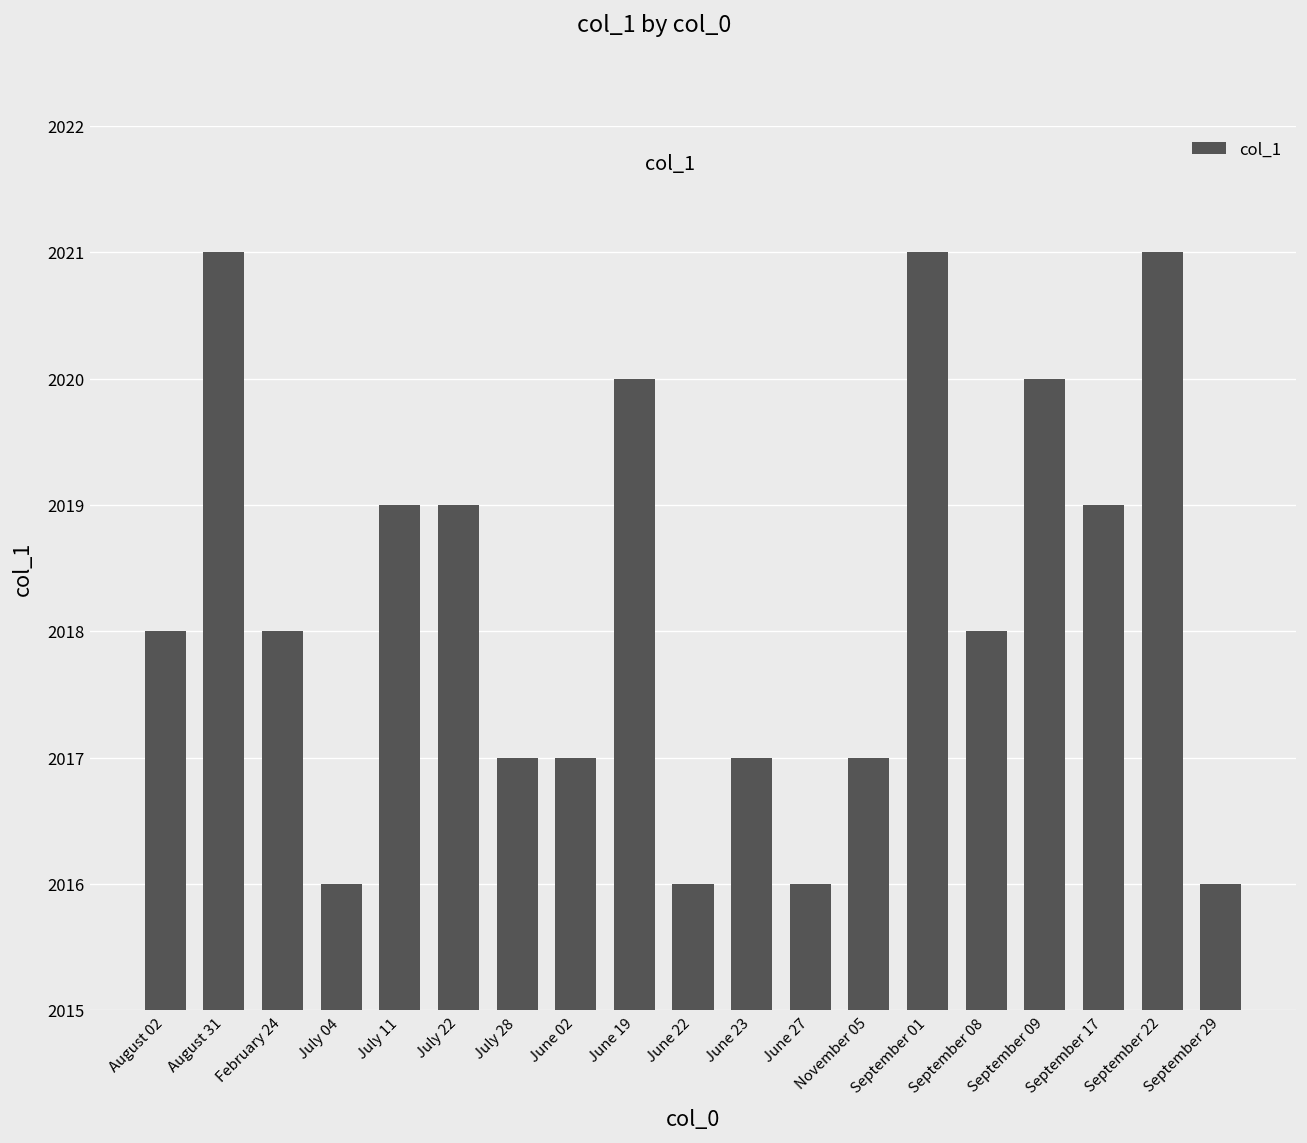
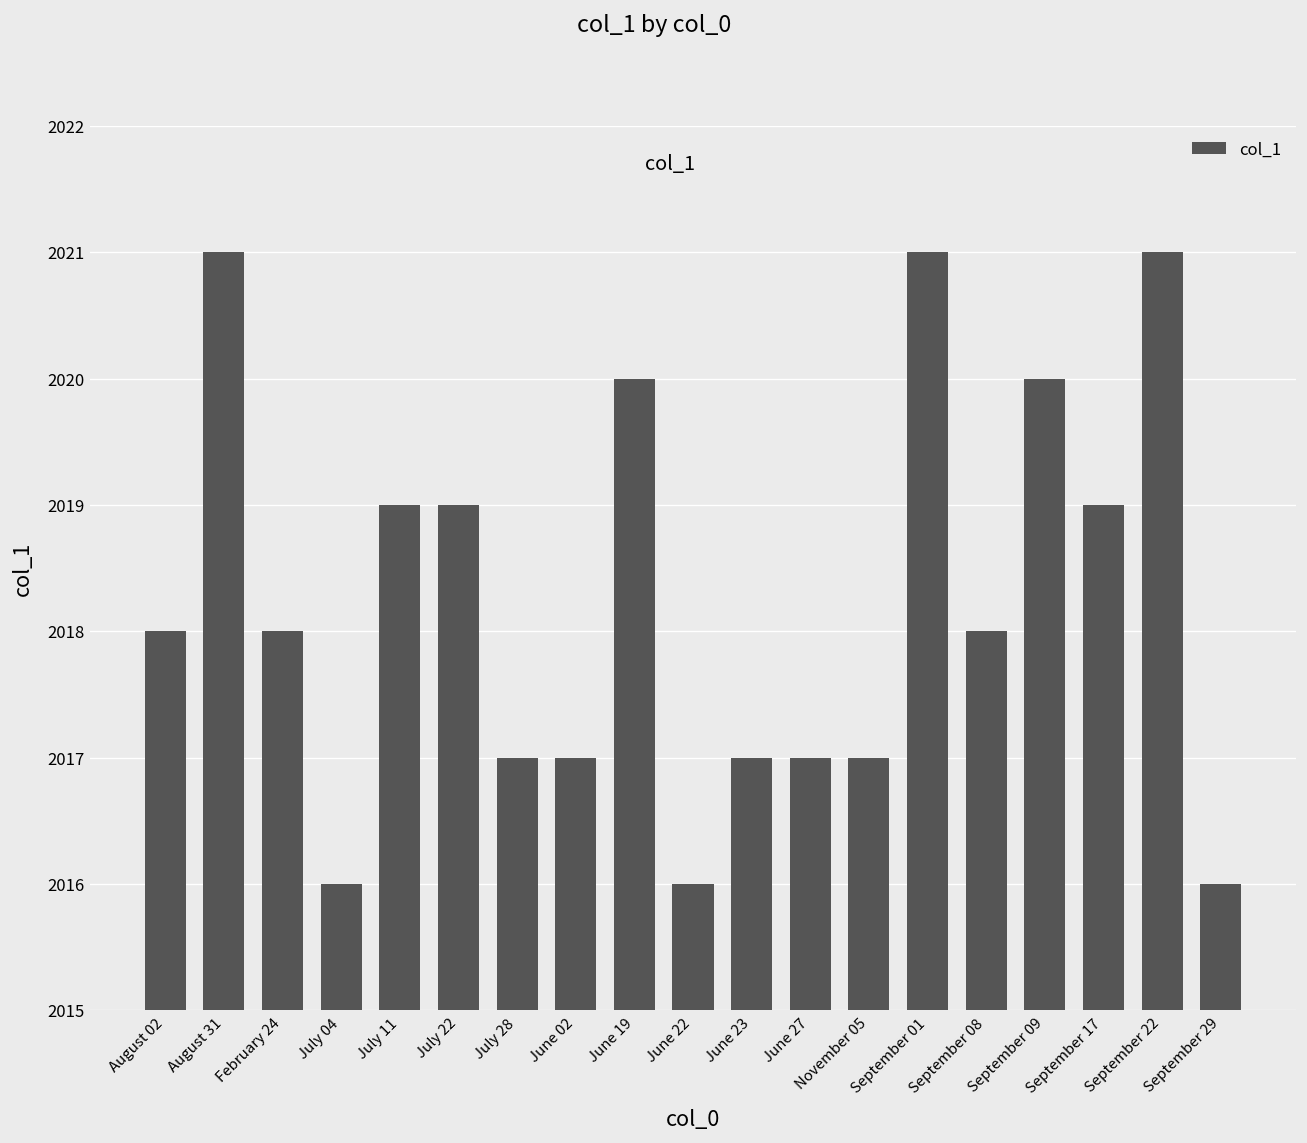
June 27: 2016 -> 2017
